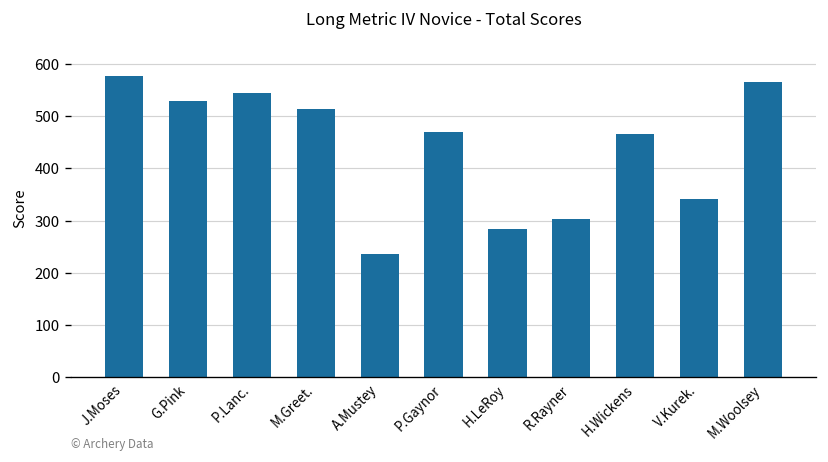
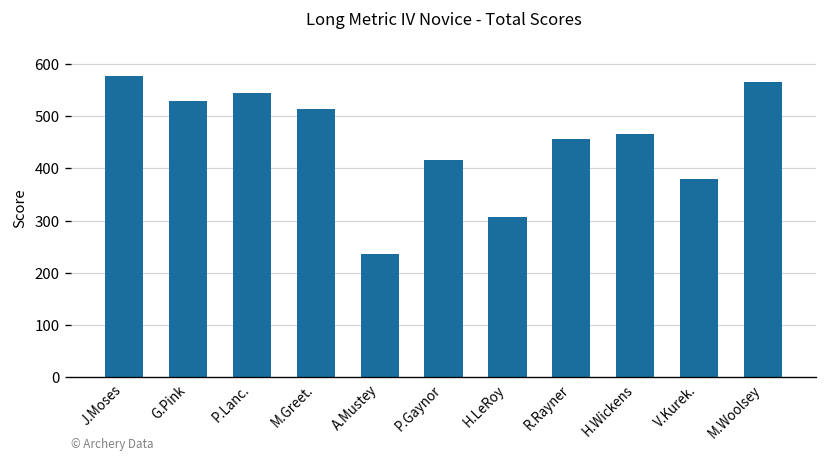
P.Gaynor: 470 -> 420
H.LeRoy: 280 -> 310
R.Rayner: 300 -> 460
V.Kurek.: 340 -> 380
